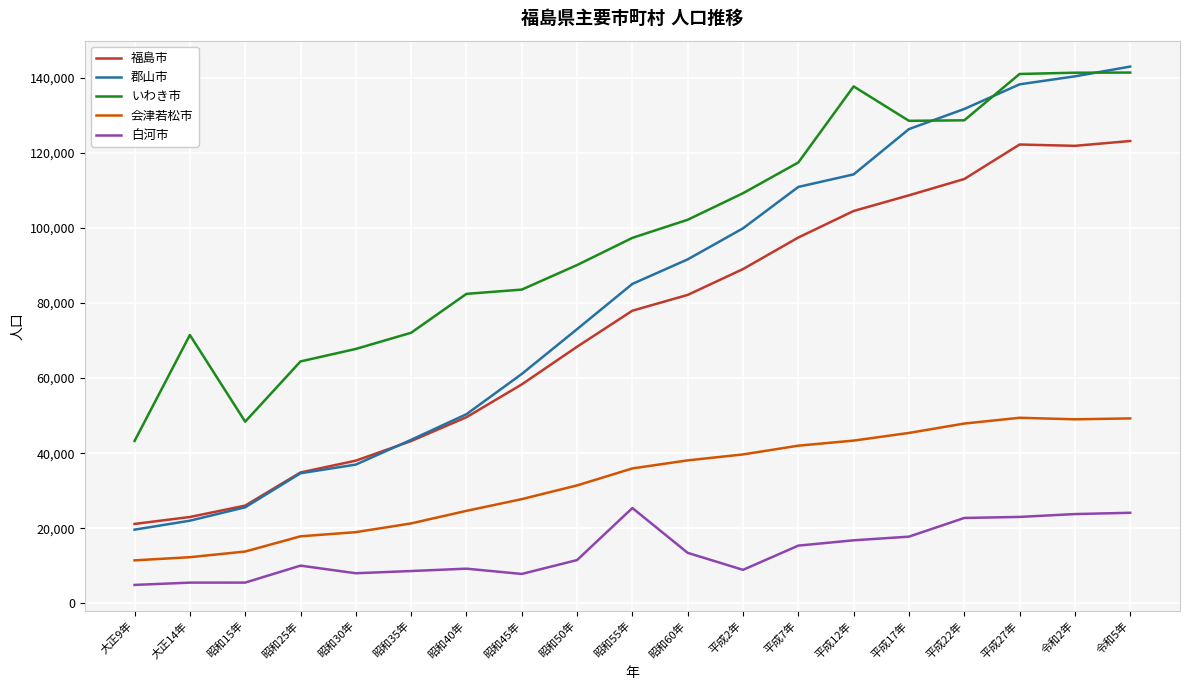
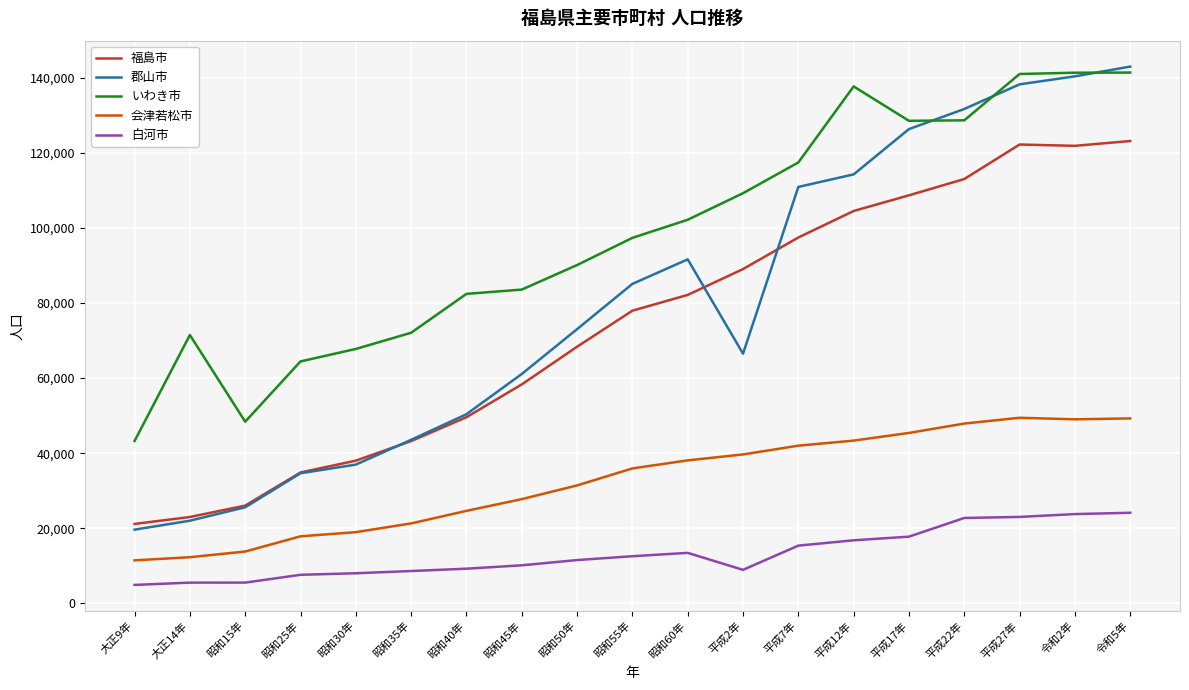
白河市, 昭和25年: 10,000 -> 8,000
白河市, 昭和45年: 8,000 -> 10,000
白河市, 昭和55年: 25,000 -> 13,000
郡山市, 平成2年: 100,000 -> 67,000
